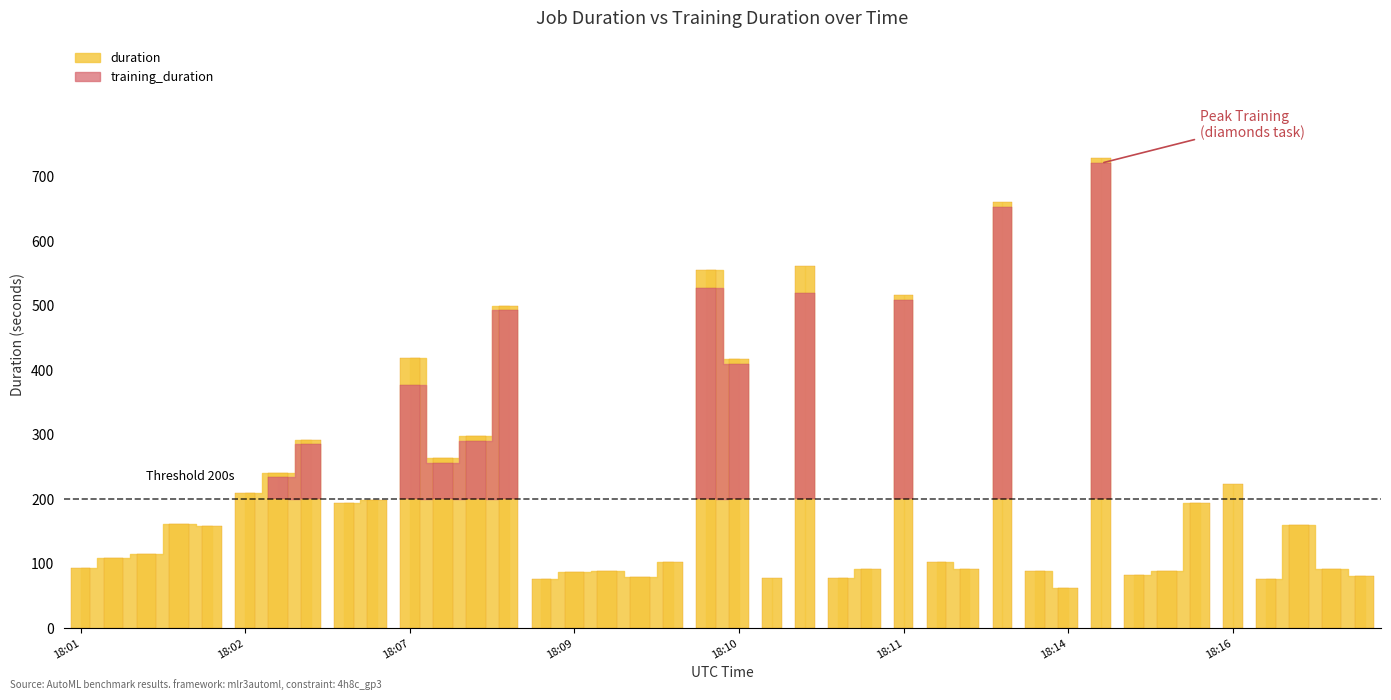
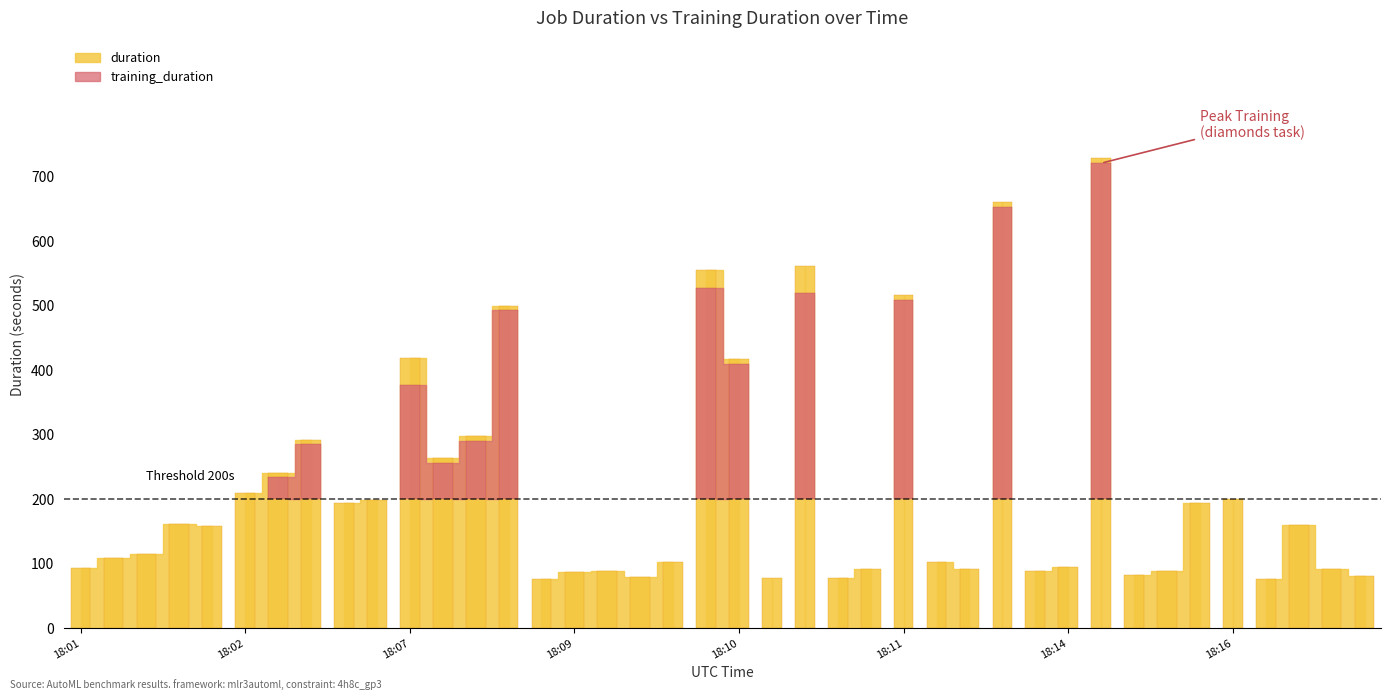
18:14: 60 -> 90
18:16: 220 -> 200
